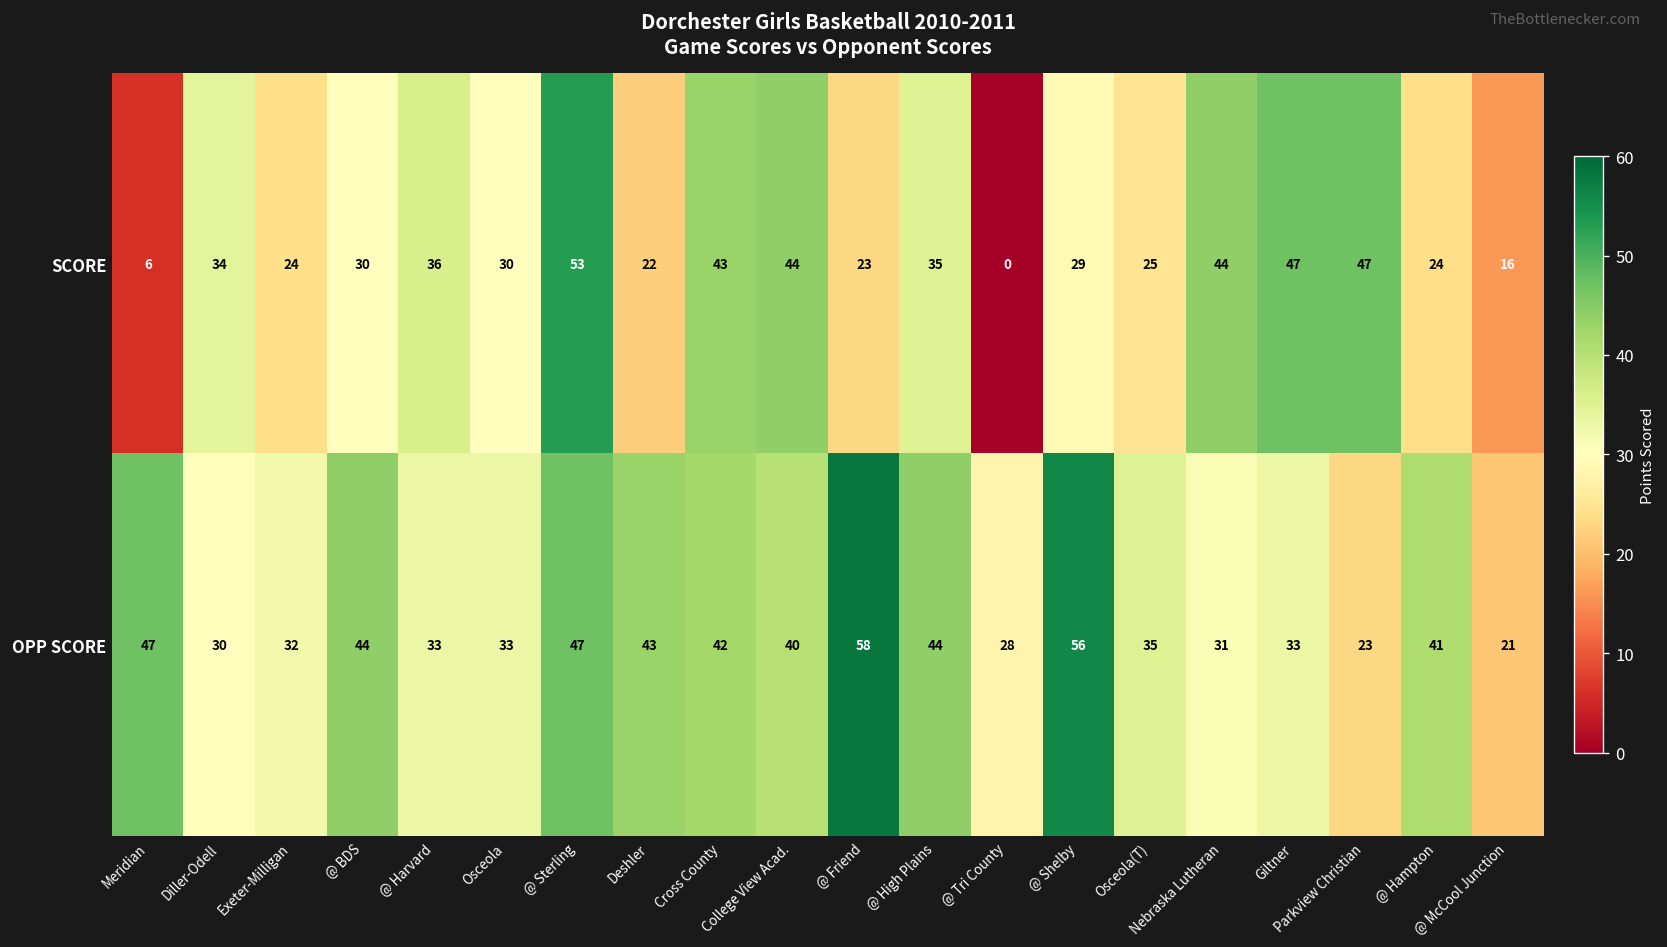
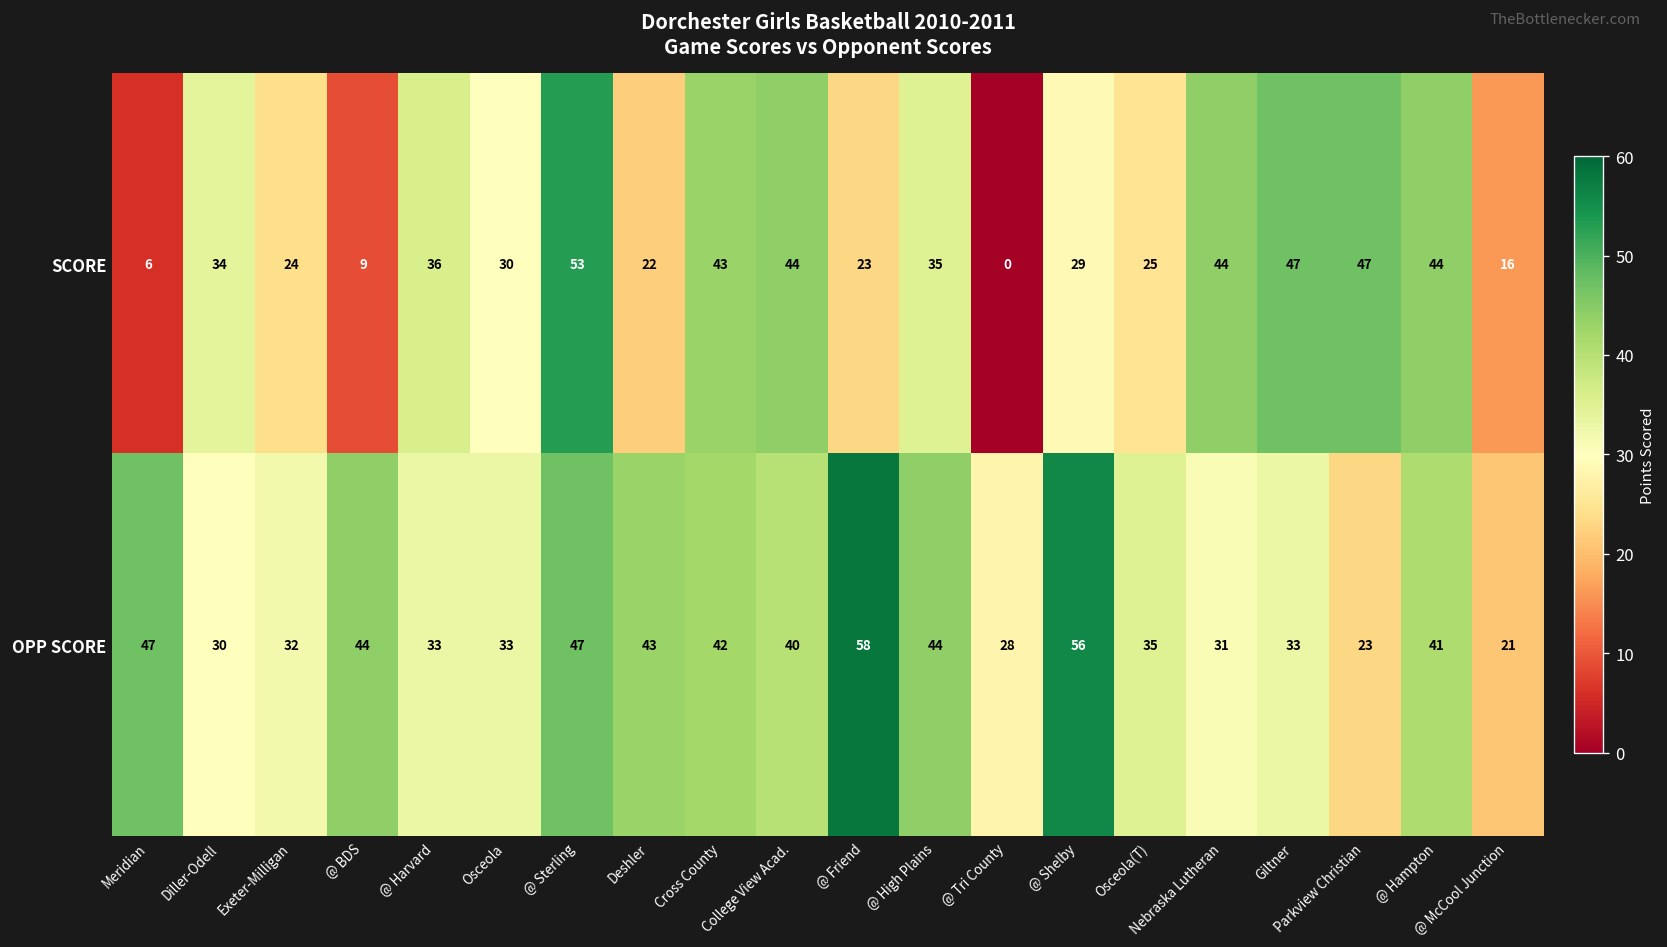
SCORE, @ BDS: 30 -> 9
SCORE, @ Hampton: 24 -> 44
